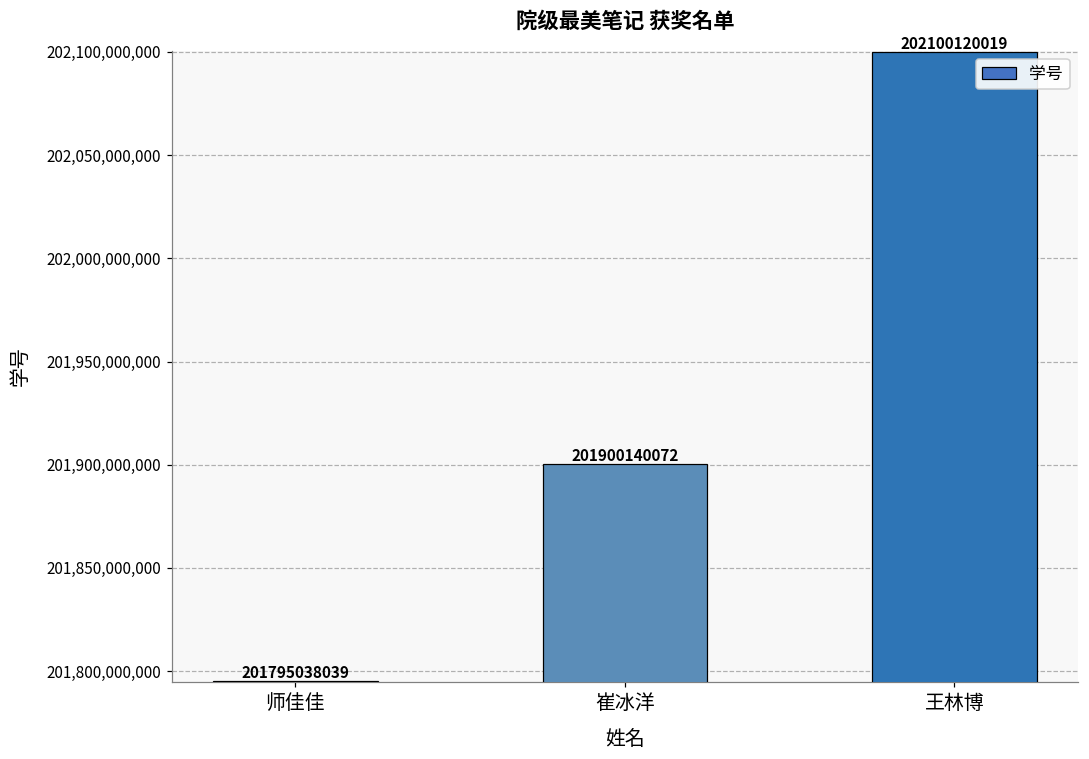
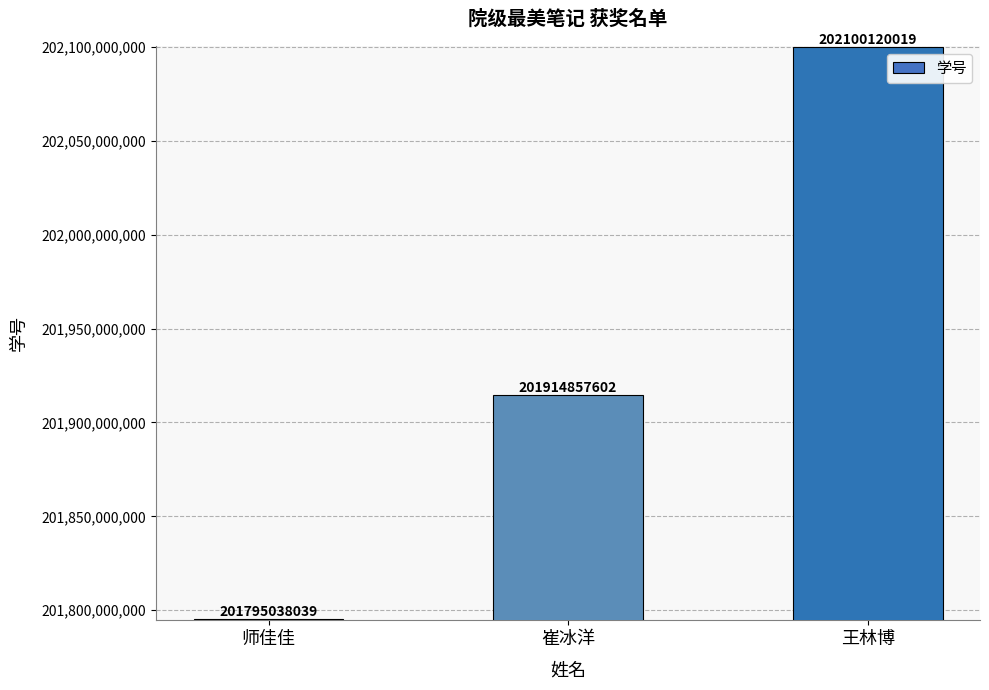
崔冰洋: 201900140072 -> 201914857602
